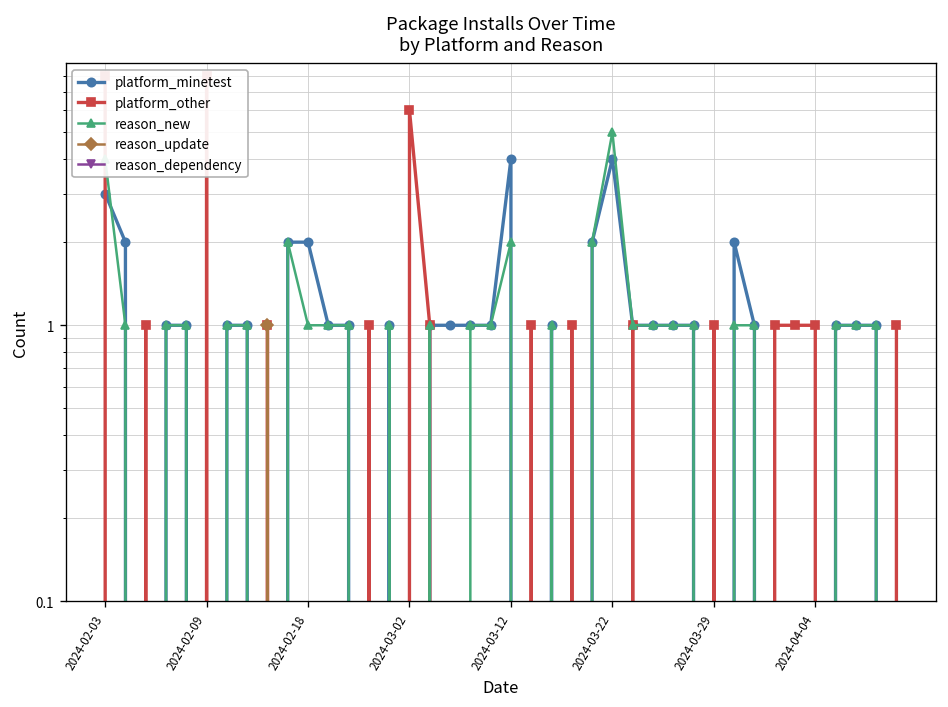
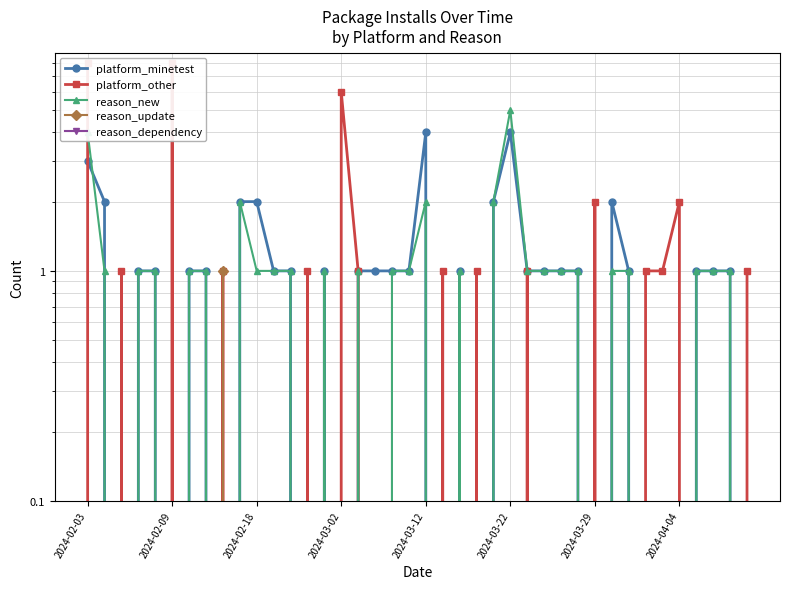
platform_other, 2024-03-29: 1 -> 2
platform_other, 2024-04-04: 1 -> 2
